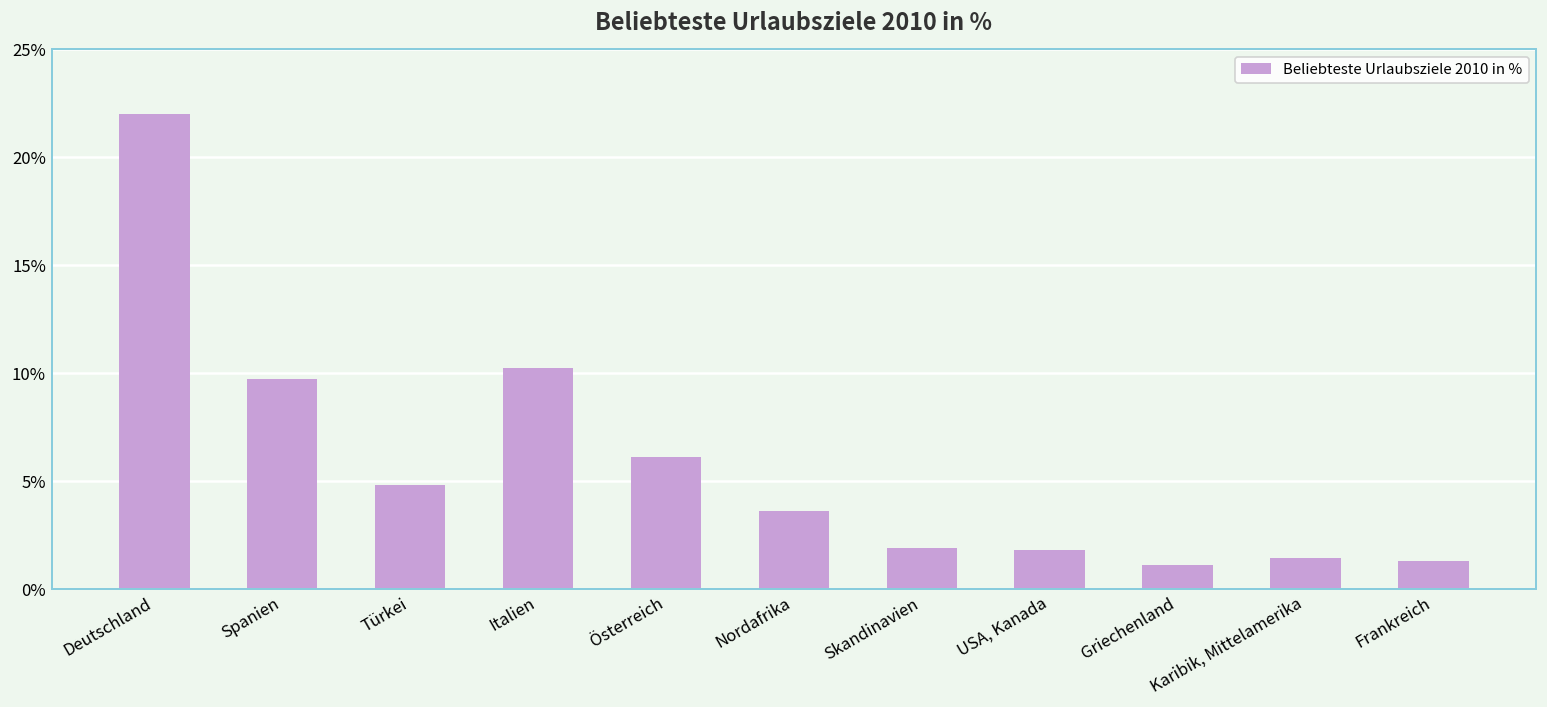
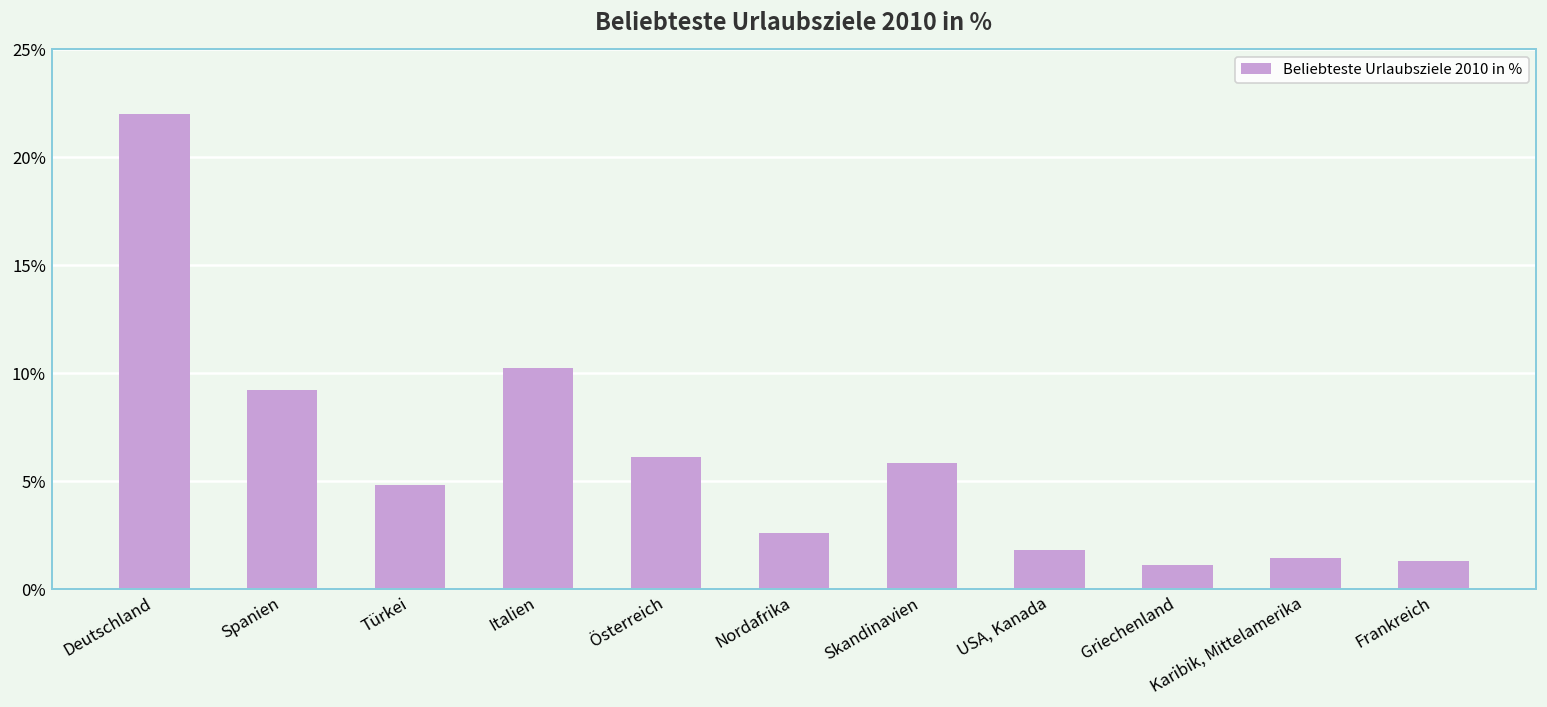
Spanien: 9.7% -> 9.2%
Nordafrika: 3.6% -> 2.6%
Skandinavien: 1.9% -> 5.8%
